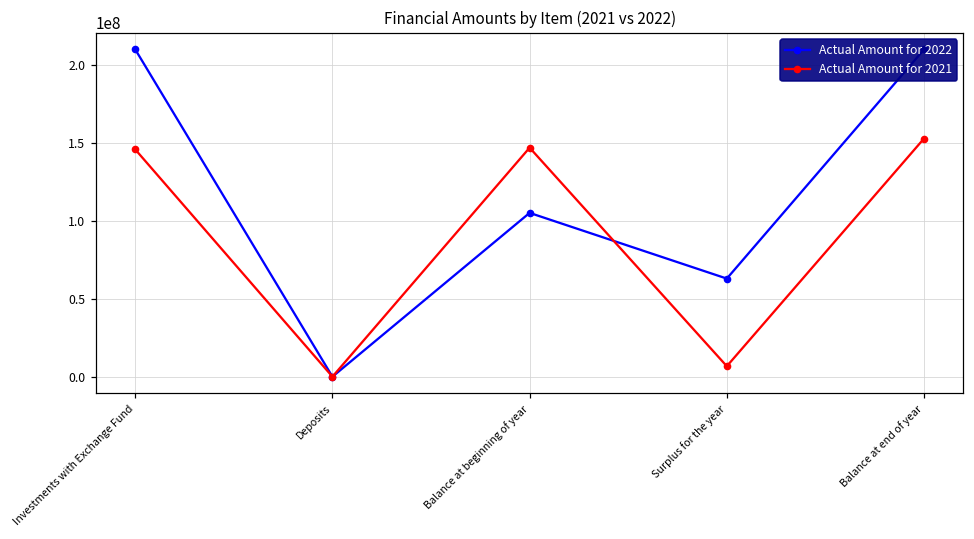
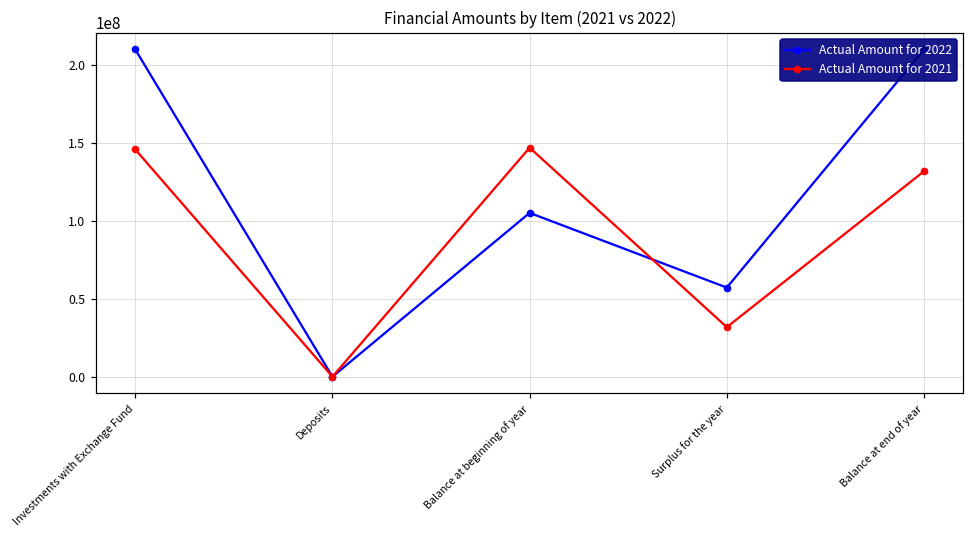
Actual Amount for 2022, Surplus for the year: 63000000 -> 57000000
Actual Amount for 2021, Surplus for the year: 7000000 -> 32000000
Actual Amount for 2021, Balance at end of year: 153000000 -> 132000000
